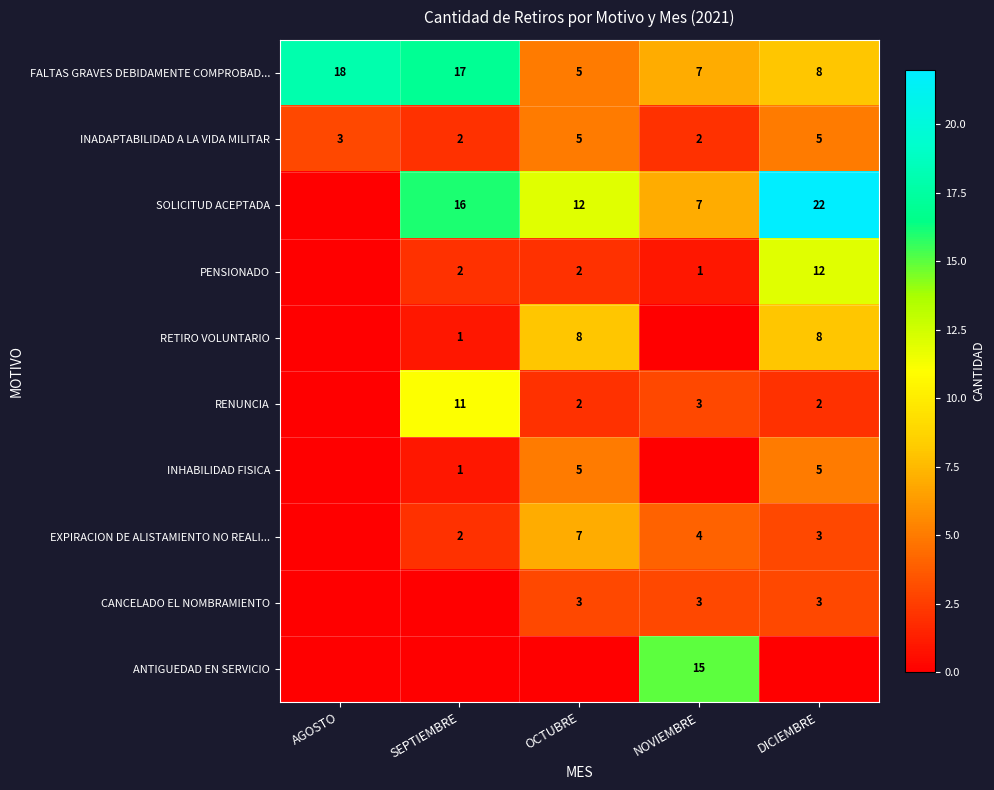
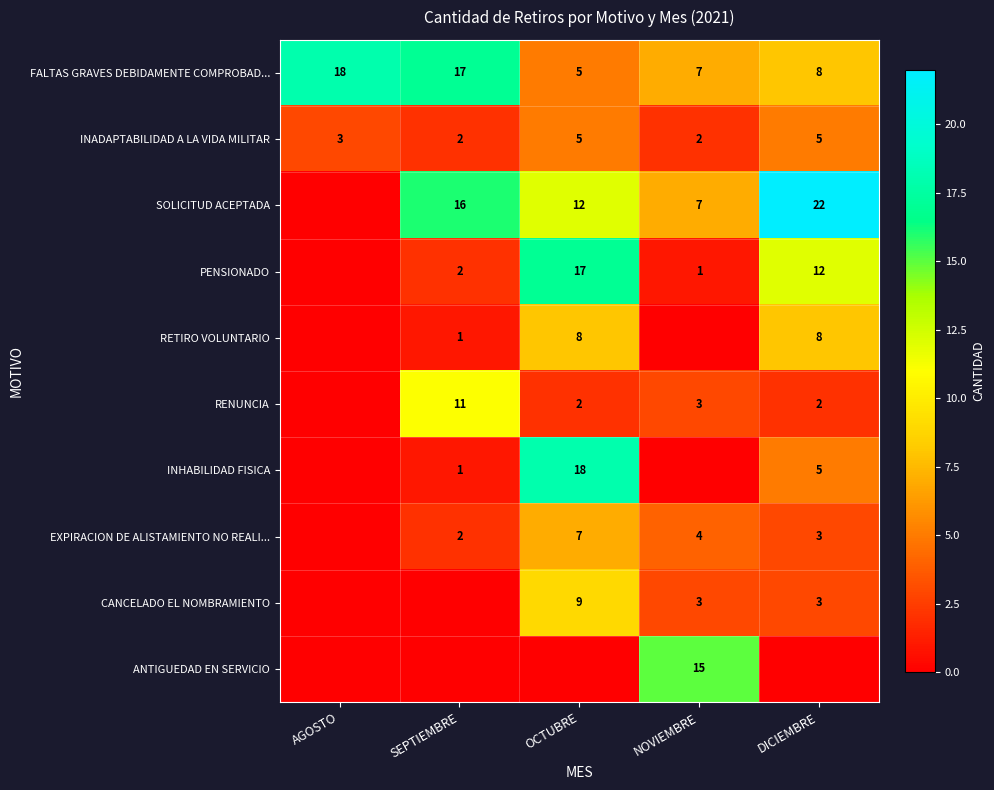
PENSIONADO, OCTUBRE: 2 -> 17
INHABILIDAD FISICA, OCTUBRE: 5 -> 18
CANCELADO EL NOMBRAMIENTO, OCTUBRE: 3 -> 9
